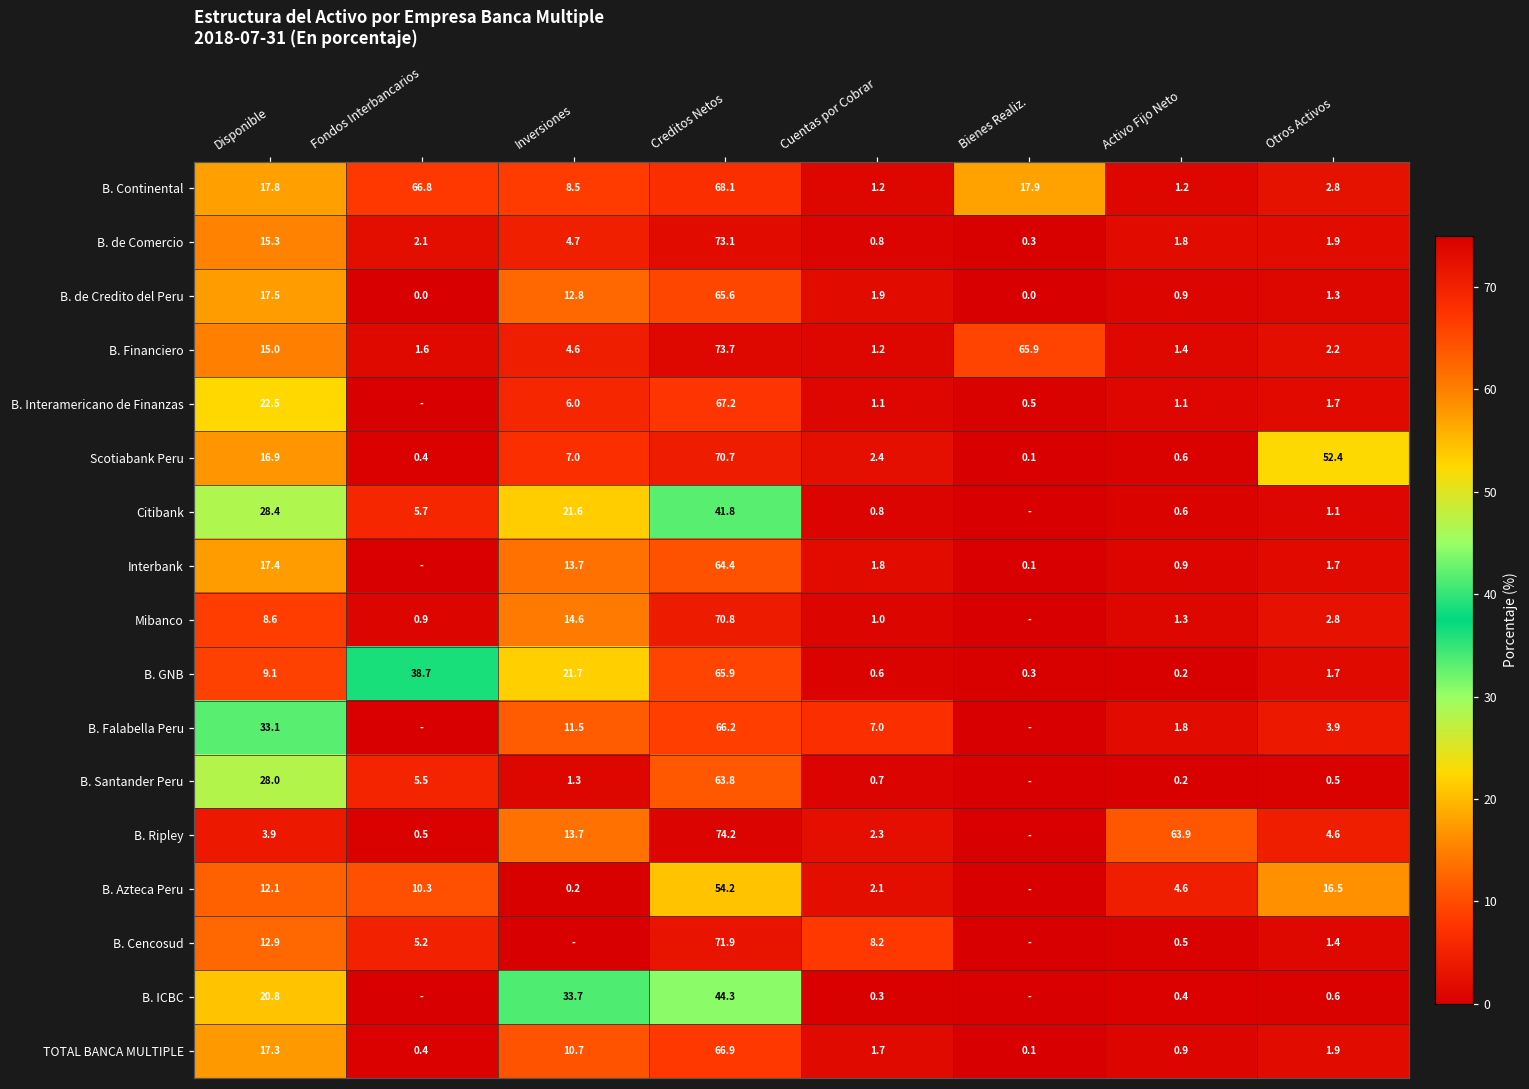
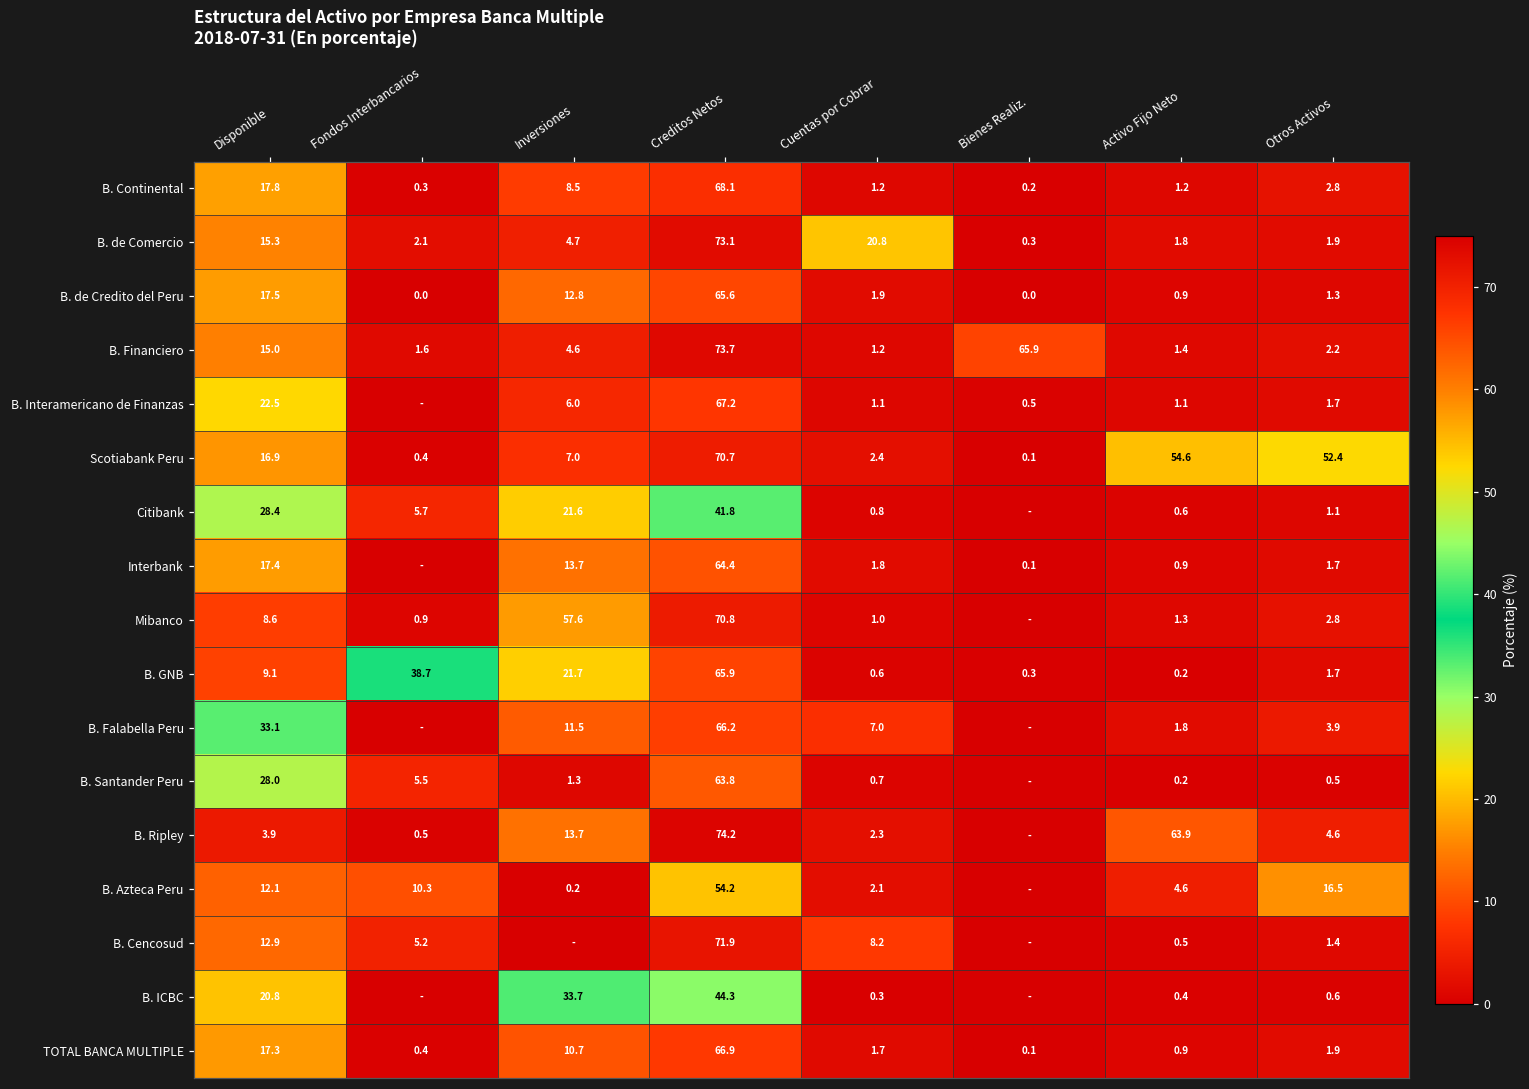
B. Continental, Fondos Interbancarios: 66.8 -> 0.3
B. Continental, Bienes Realiz.: 17.9 -> 0.2
B. de Comercio, Cuentas por Cobrar: 0.8 -> 20.8
Scotiabank Peru, Activo Fijo Neto: 0.6 -> 54.6
Mibanco, Inversiones: 14.6 -> 57.6
